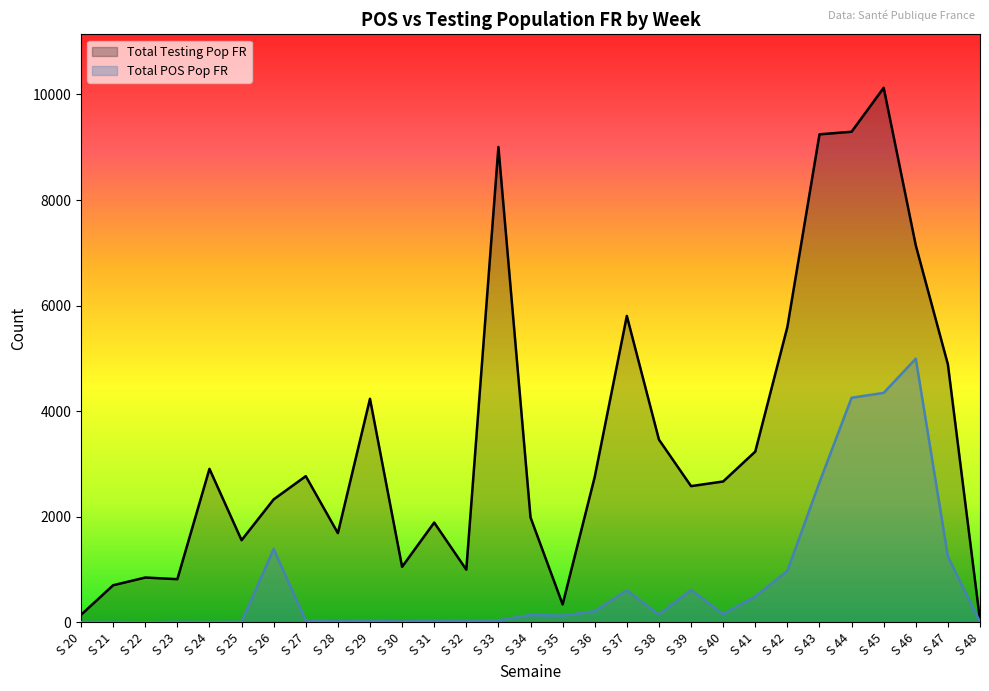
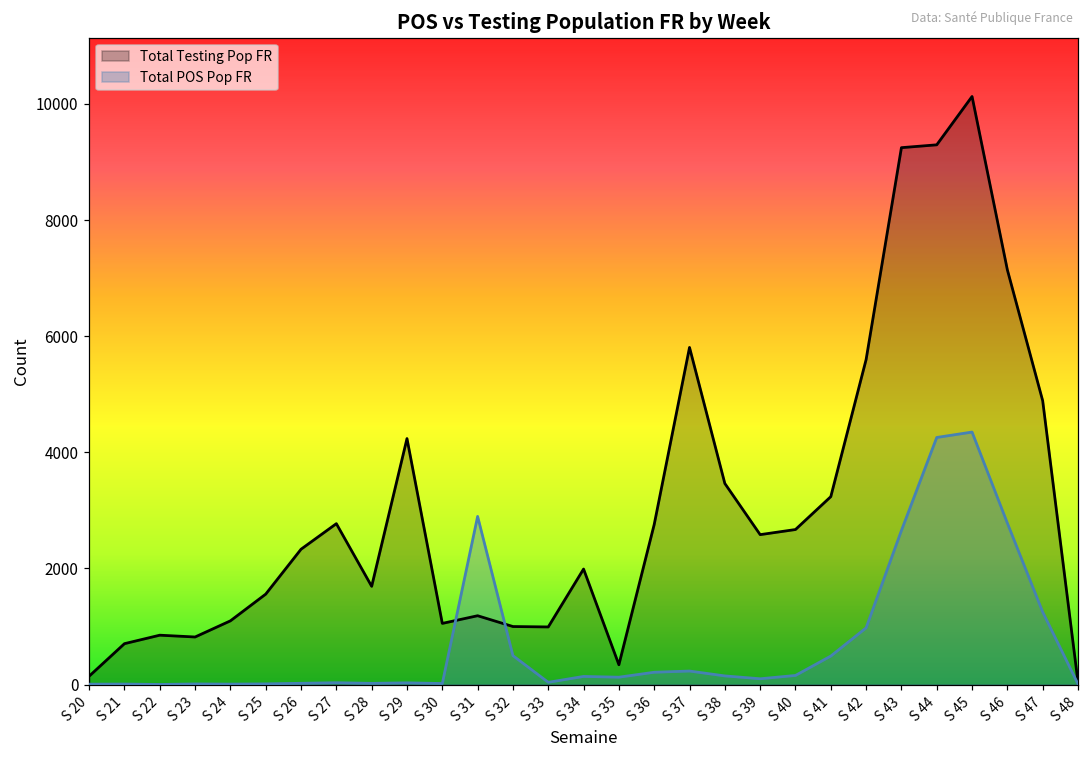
Total Testing Pop FR, S 24: 2900 -> 1100
Total POS Pop FR, S 26: 1400 -> 0
Total Testing Pop FR, S 31: 1900 -> 1200
Total POS Pop FR, S 31: 0 -> 2900
Total POS Pop FR, S 32: 0 -> 500
Total Testing Pop FR, S 33: 9000 -> 1000
Total POS Pop FR, S 37: 600 -> 200
Total POS Pop FR, S 39: 600 -> 100
Total POS Pop FR, S 46: 5000 -> 2800
